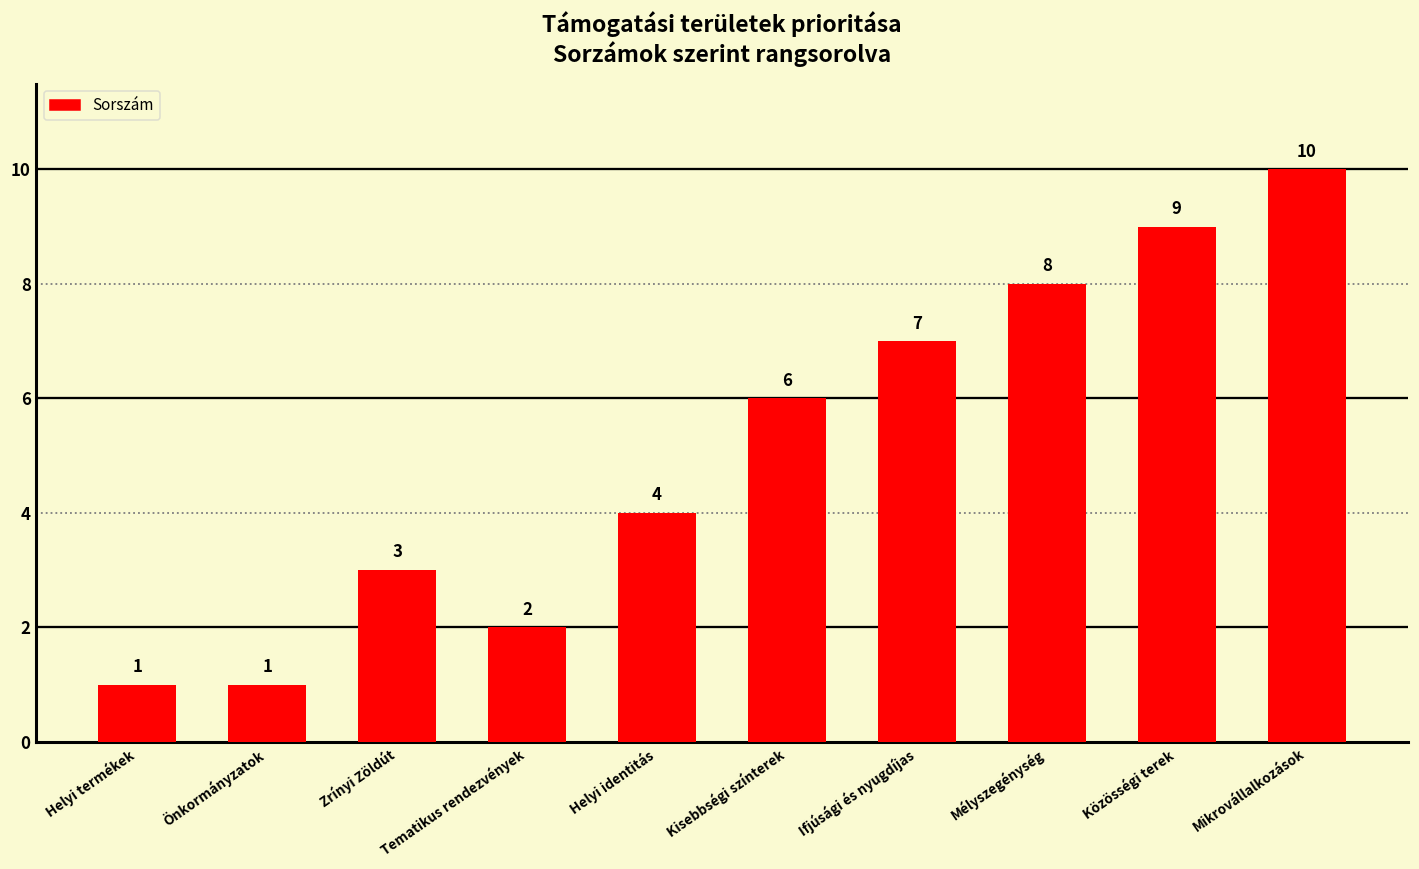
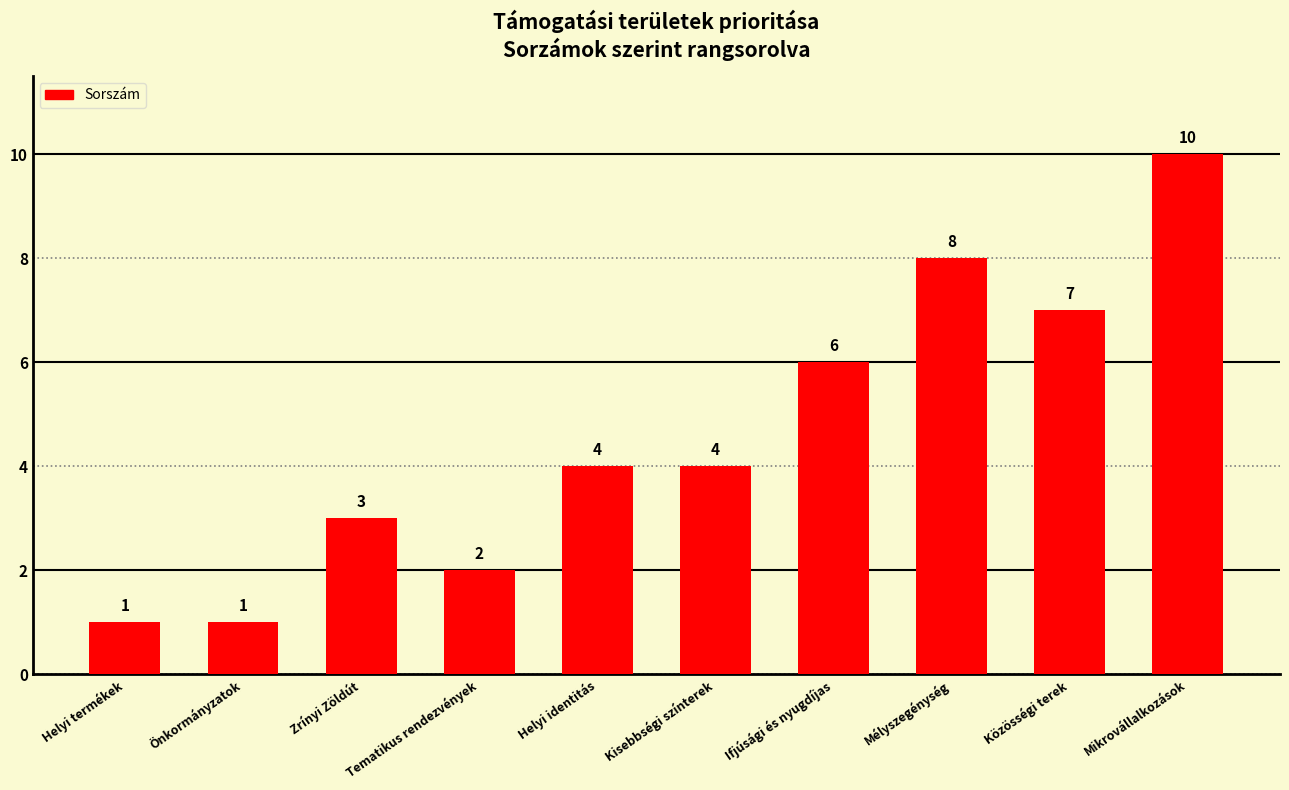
Kisebbségi színterek: 6 -> 4
Ifjúsági és nyugdíjas: 7 -> 6
Közösségi terek: 9 -> 7
